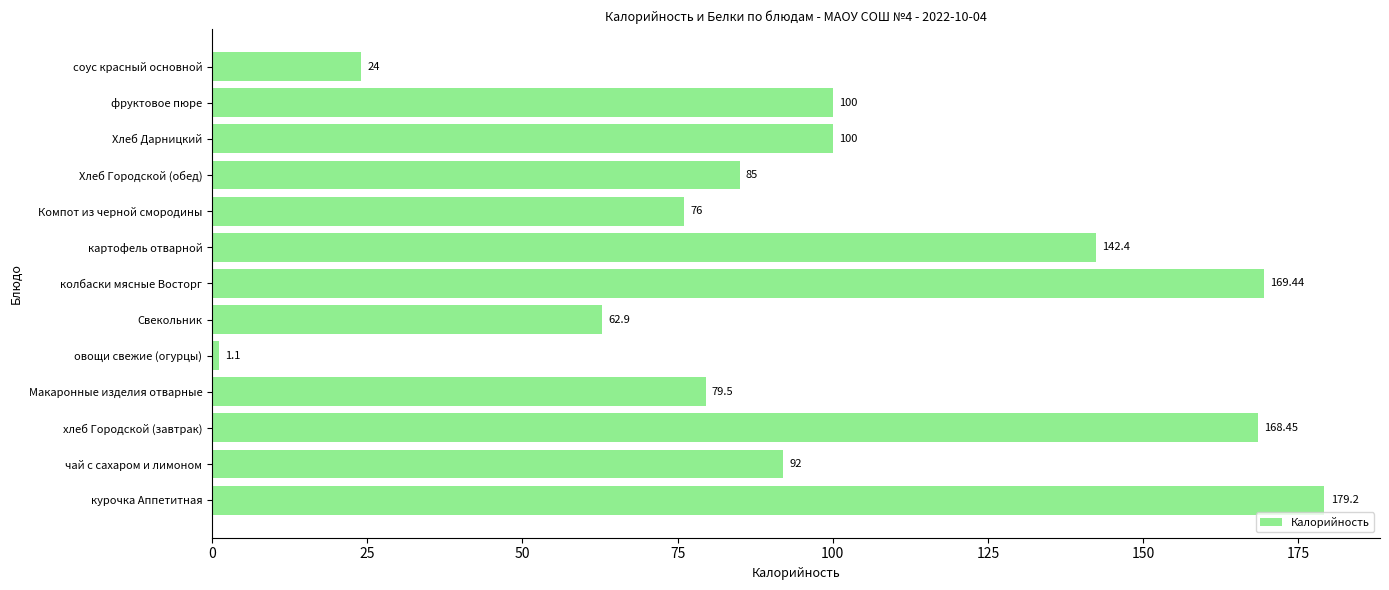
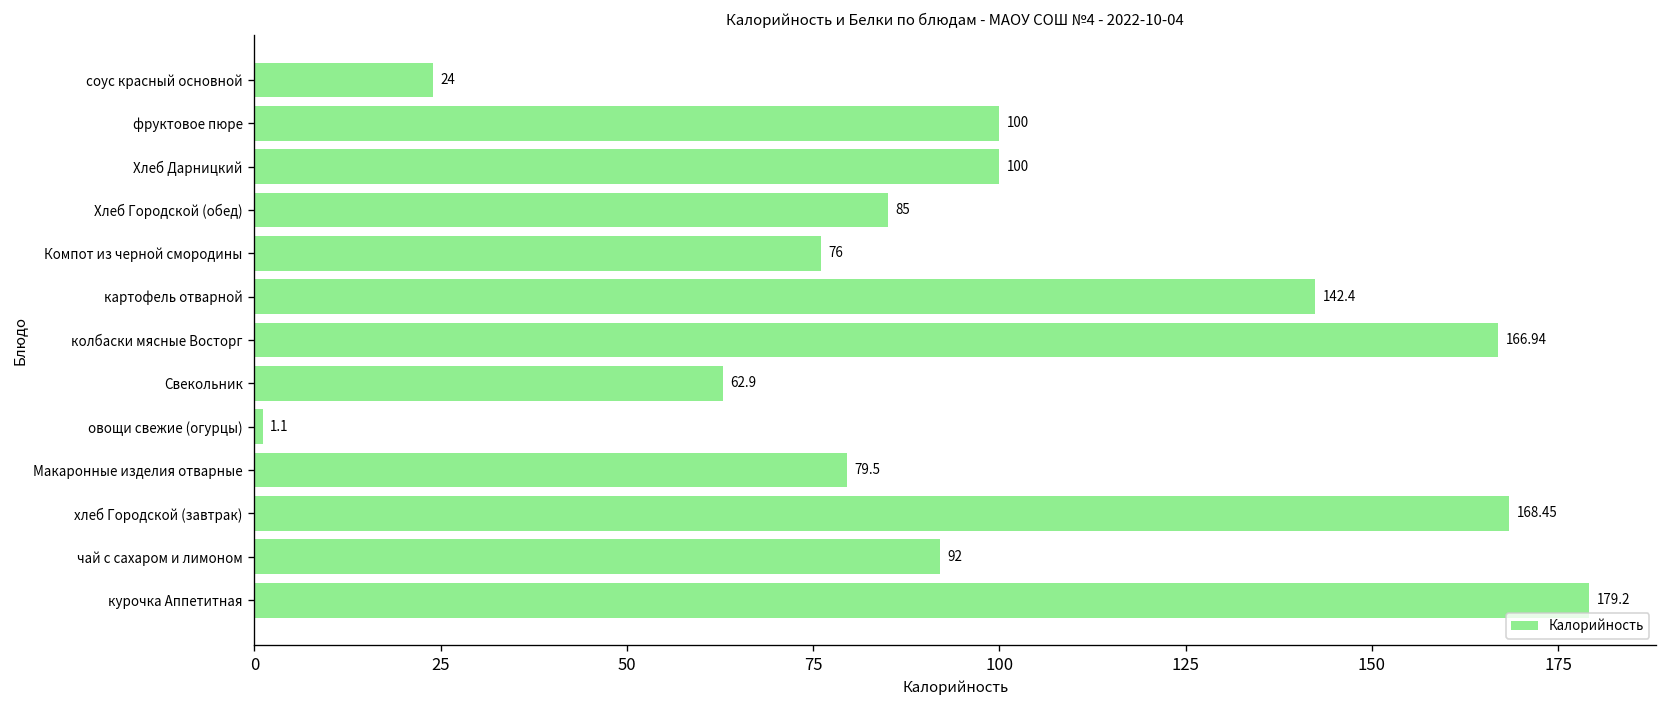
колбаски мясные Восторг: 169.44 -> 166.94
